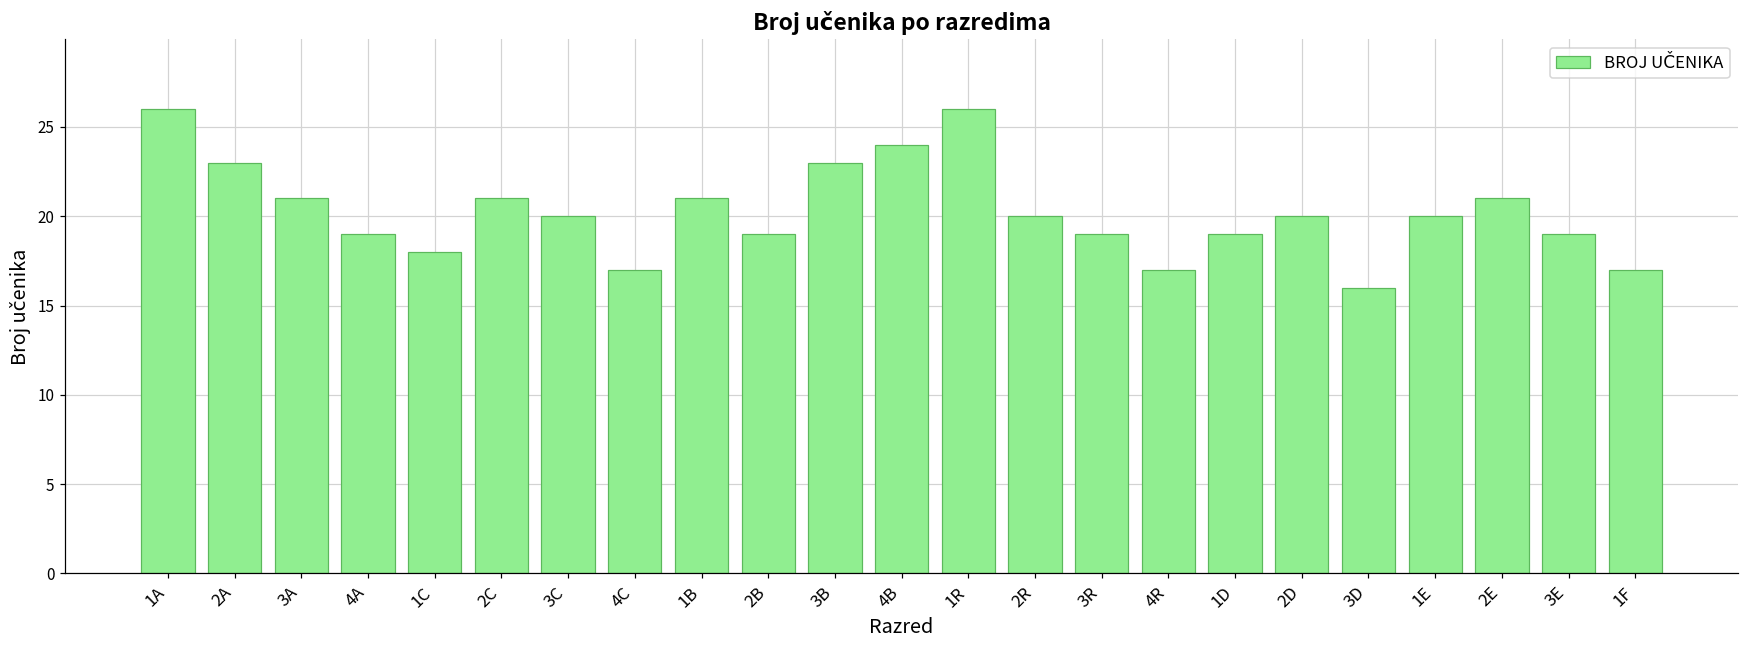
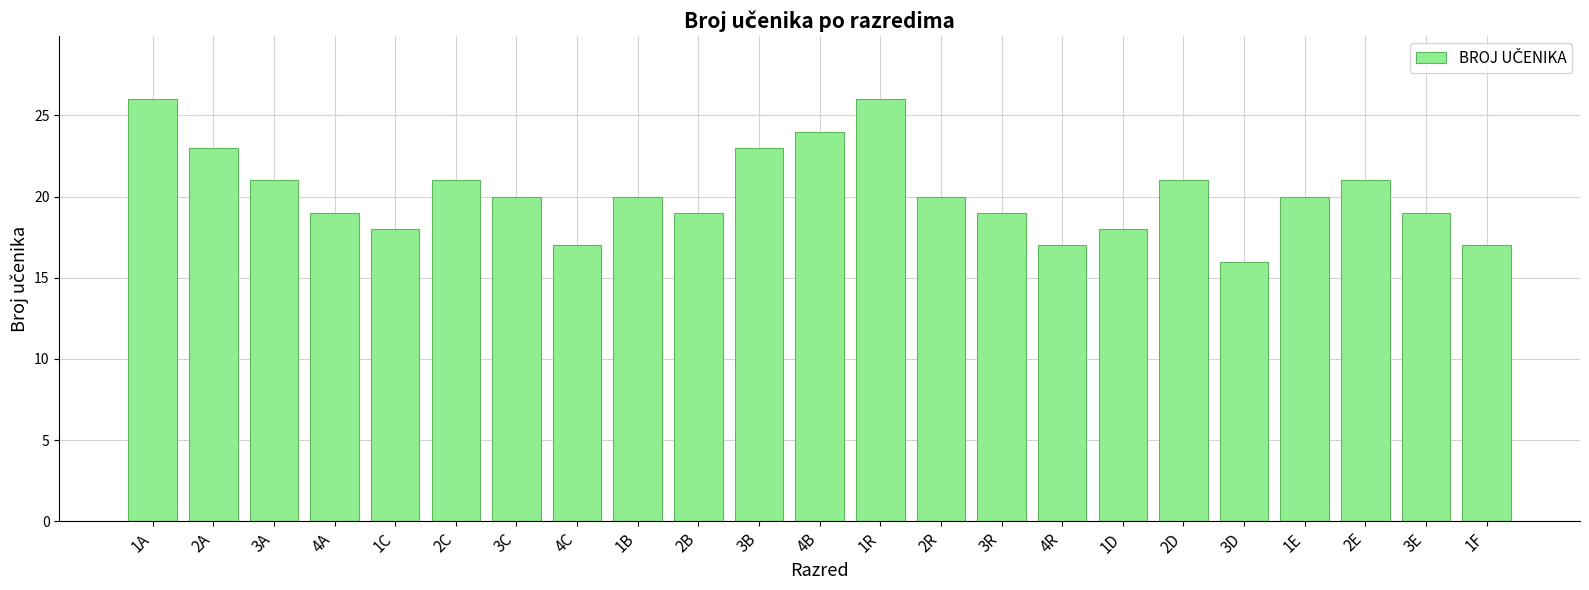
1B: 21 -> 20
1D: 19 -> 18
2D: 20 -> 21
